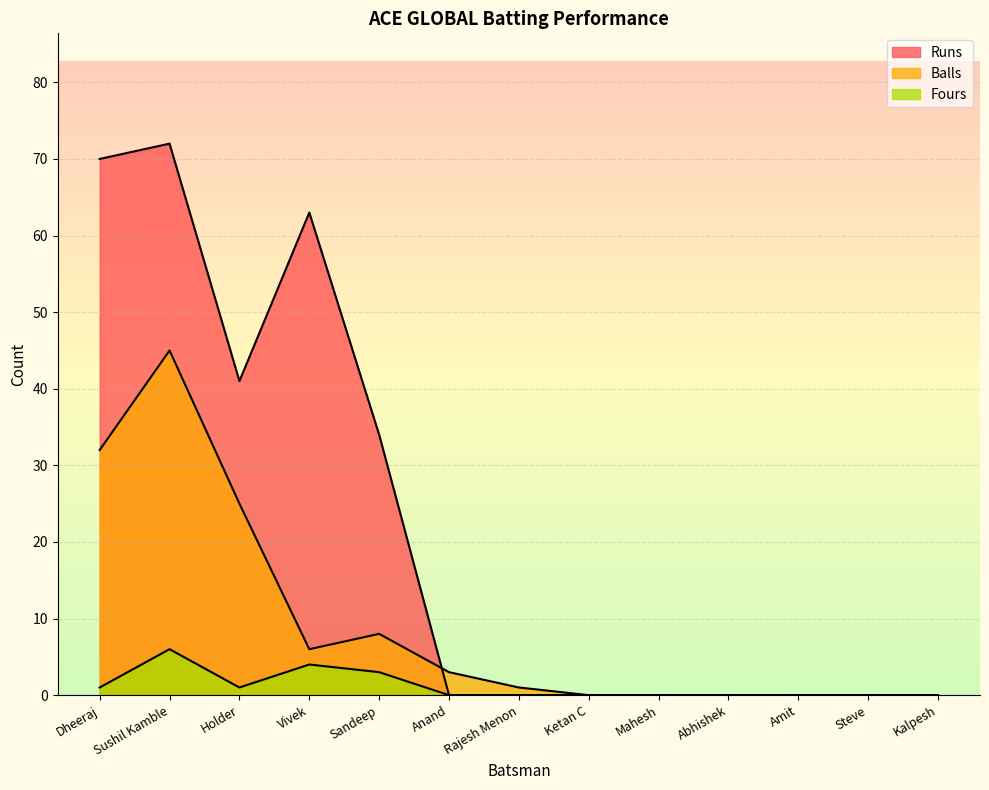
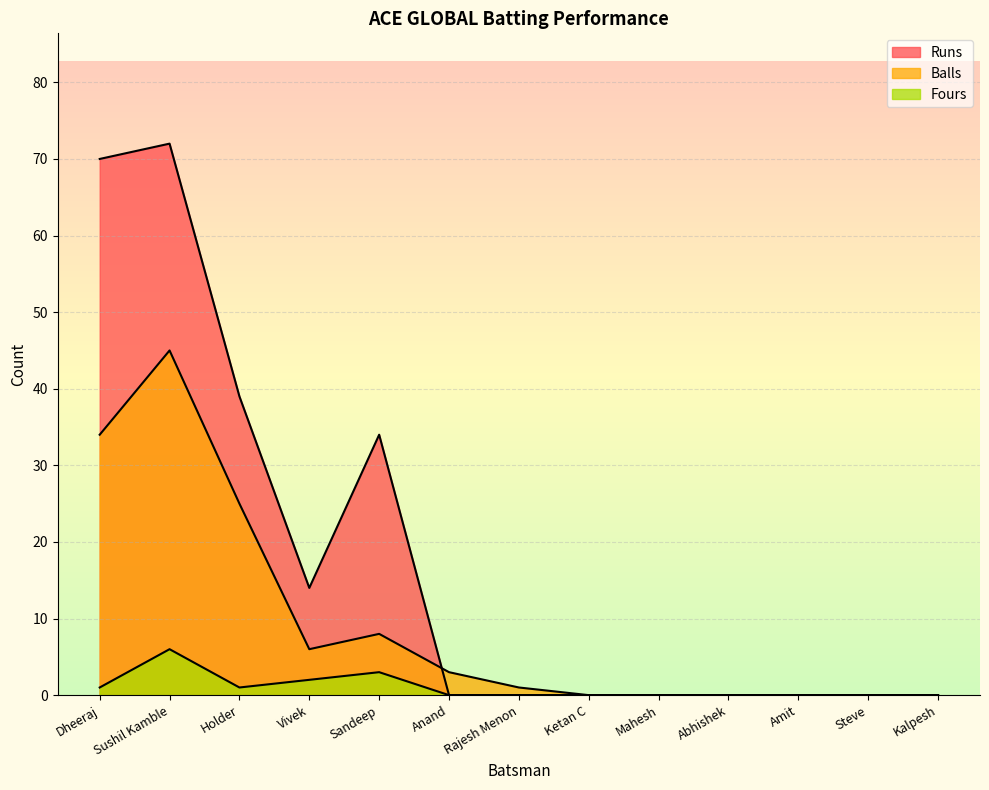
Balls, Dheeraj: 32 -> 34
Runs, Holder: 41 -> 39
Runs, Vivek: 63 -> 14
Fours, Vivek: 4 -> 2
